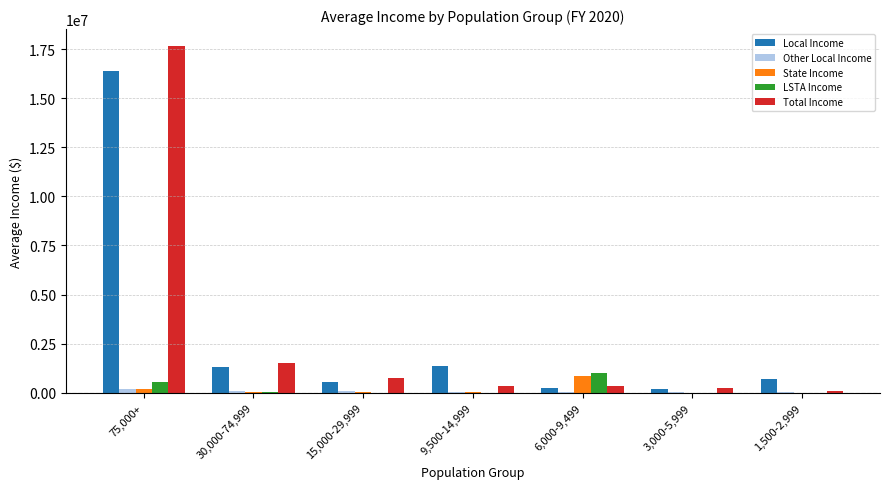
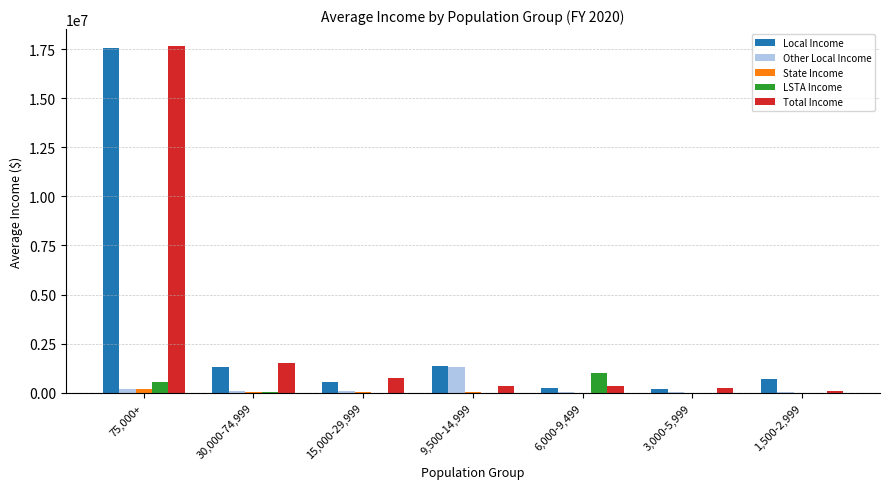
Local Income, 75,000+: 16400000 -> 17600000
Other Local Income, 9,500-14,999: 100000 -> 1300000
State Income, 6,000-9,499: 900000 -> 0
